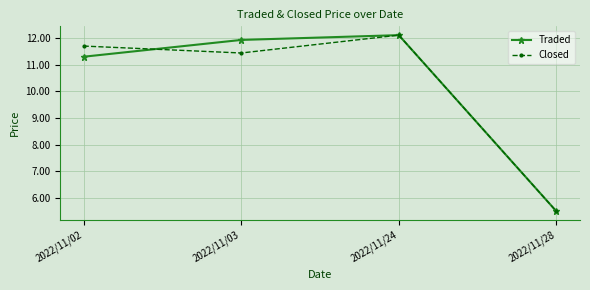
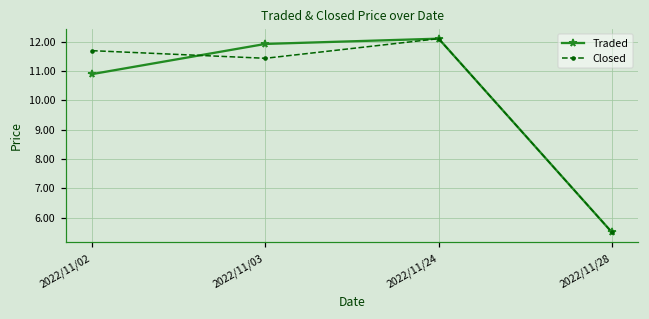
Traded, 2022/11/02: 11.3 -> 10.9
